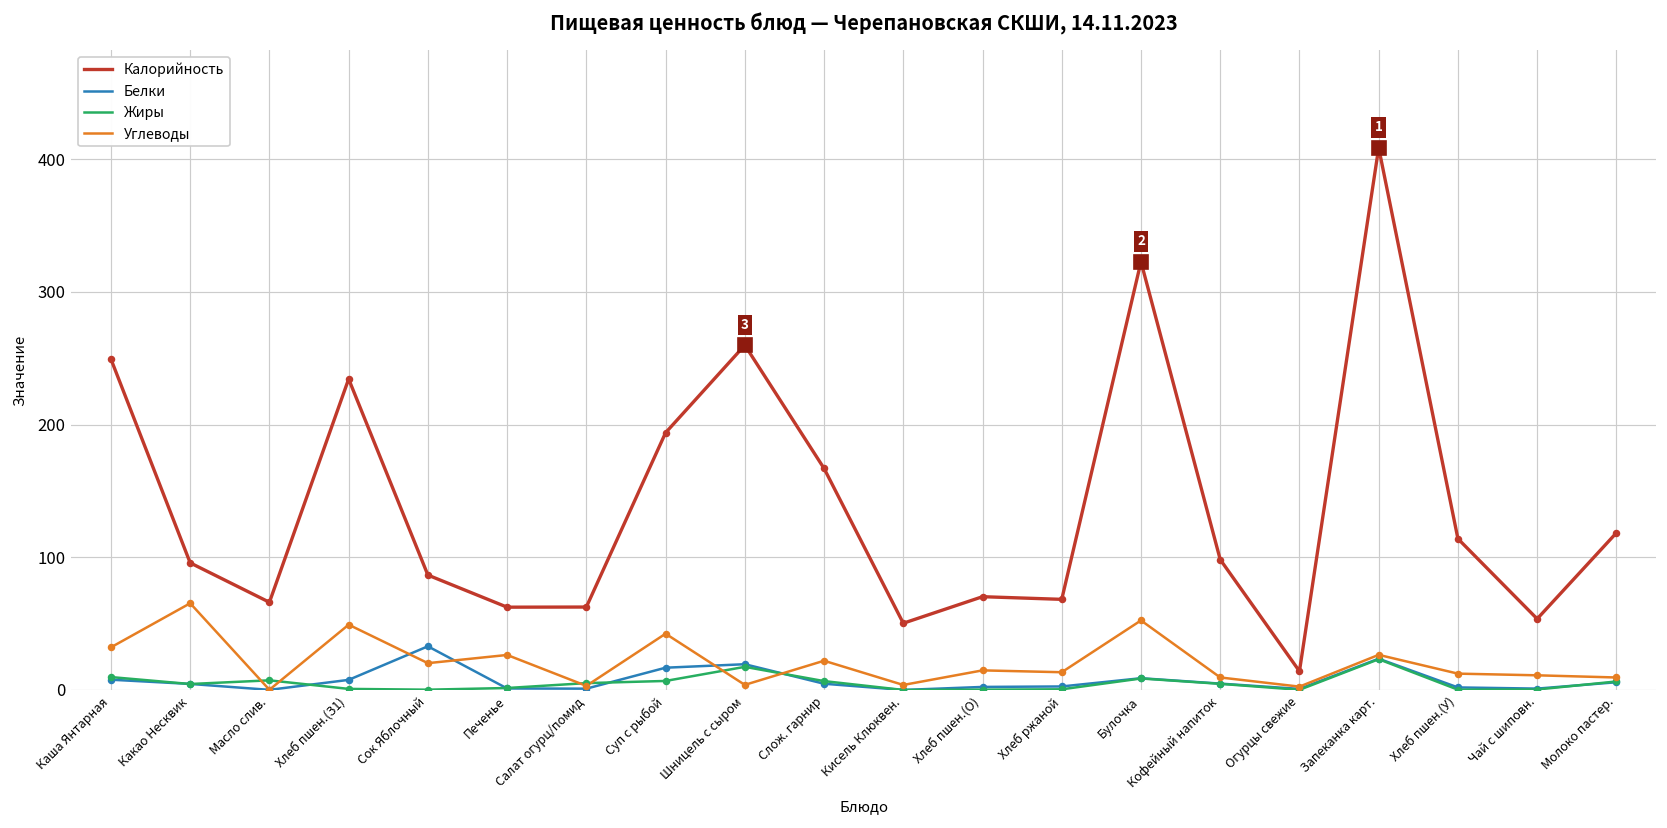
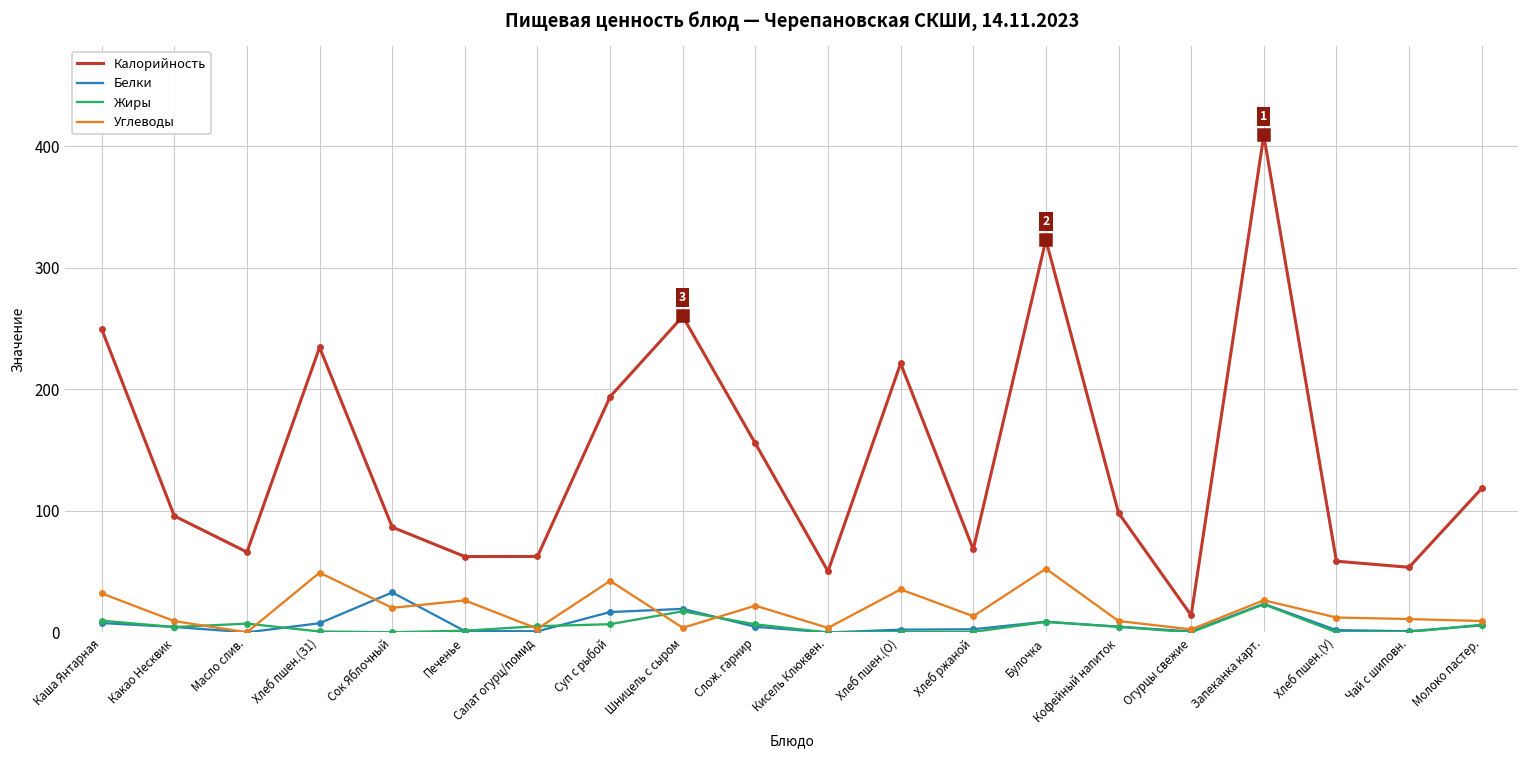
Углеводы, Какао Несквик: 65 -> 9
Калорийность, Слож. гарнир: 167 -> 155
Калорийность, Хлеб пшен.(О): 70 -> 221
Углеводы, Хлеб пшен.(О): 15 -> 35
Калорийность, Хлеб пшен.(У): 114 -> 59
